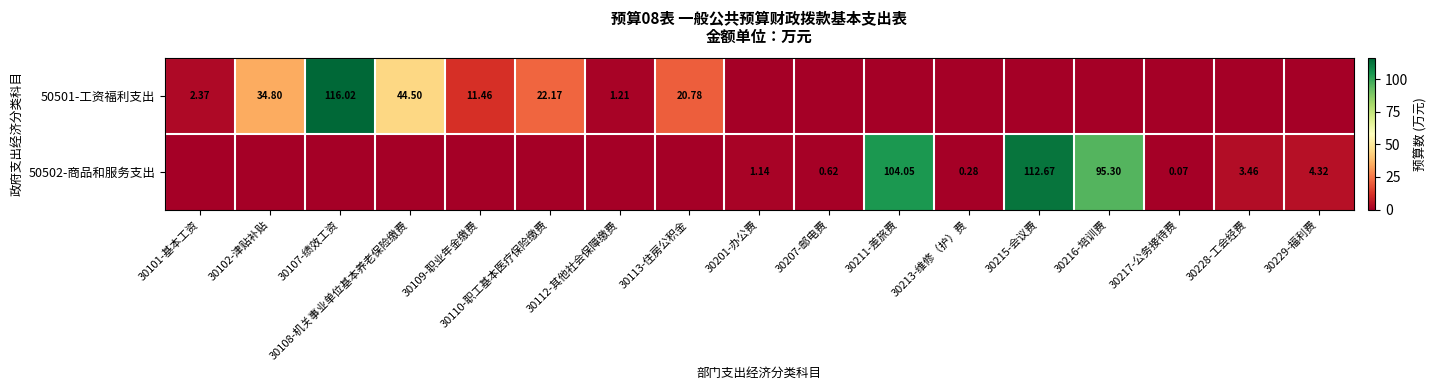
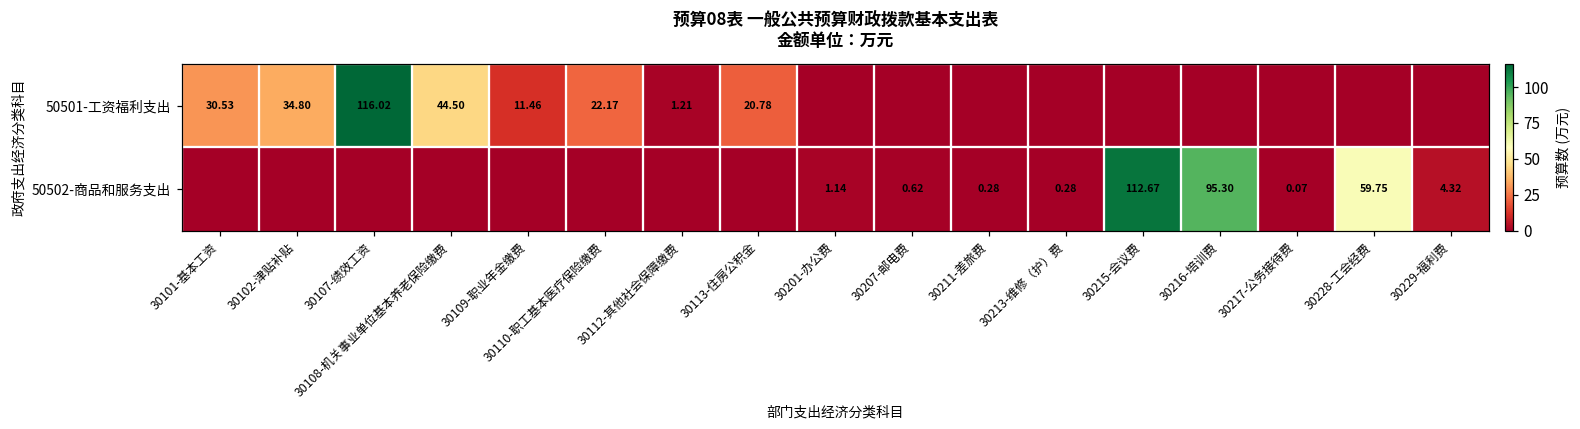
50501-工资福利支出, 30101-基本工资: 2.37 -> 30.53
50502-商品和服务支出, 30211-差旅费: 104.05 -> 0.28
50502-商品和服务支出, 30228-工会经费: 3.46 -> 59.75
